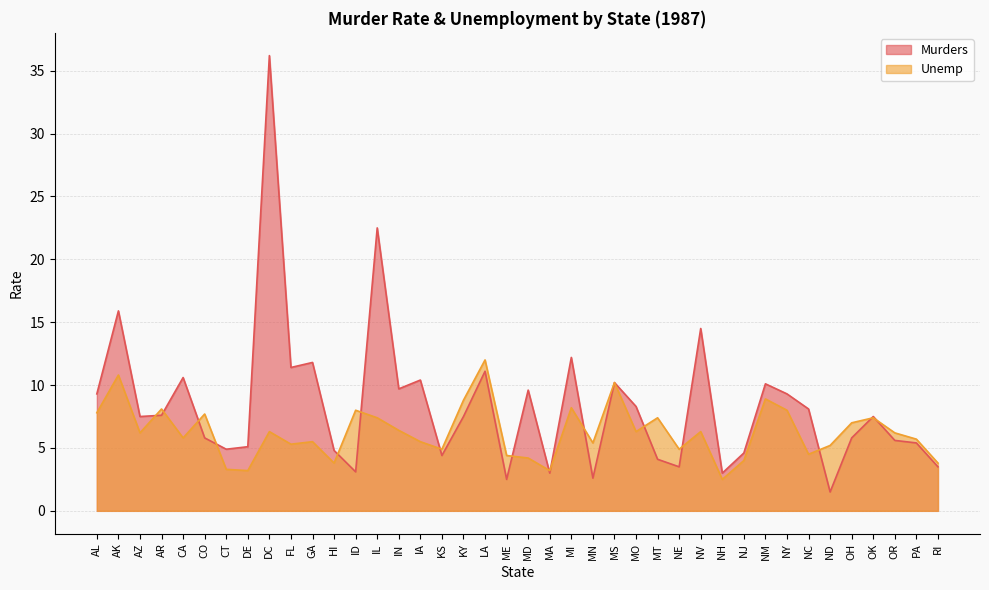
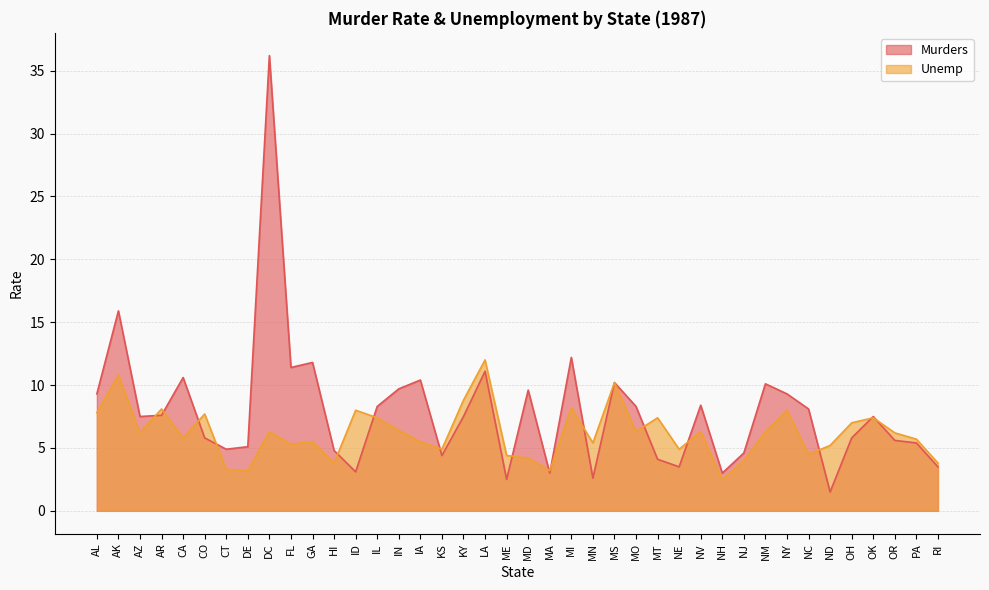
Murders, IL: 22.5 -> 8.3
Murders, NV: 14.5 -> 8.4
Unemp, NM: 8.9 -> 6.3
